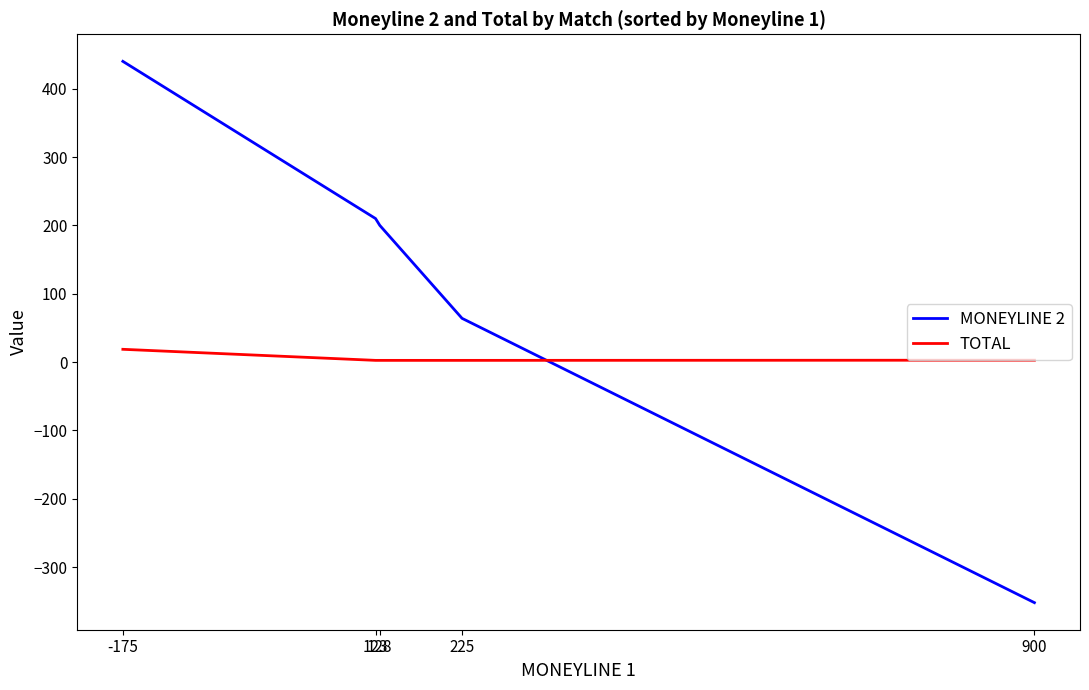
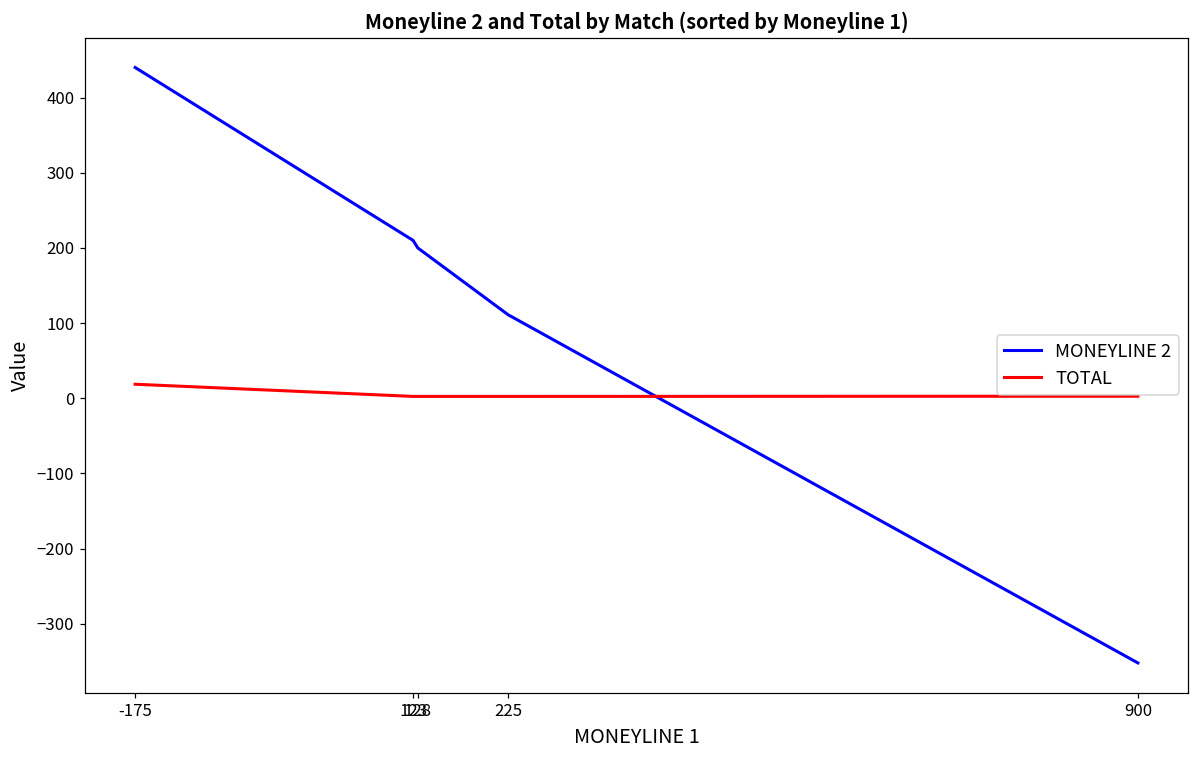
MONEYLINE 2, 225: 60 -> 110
